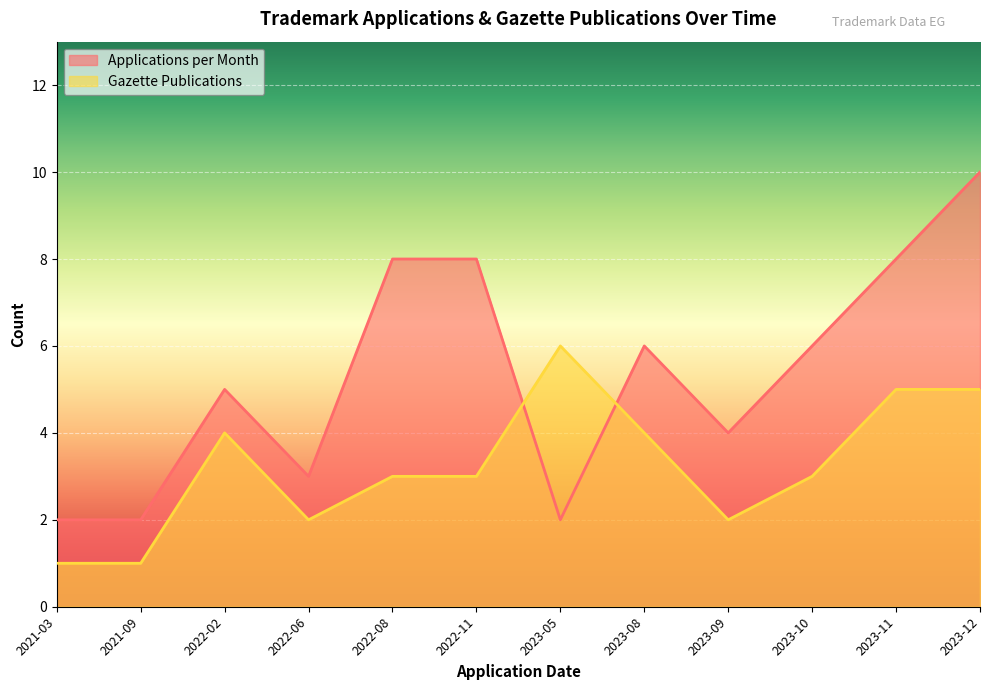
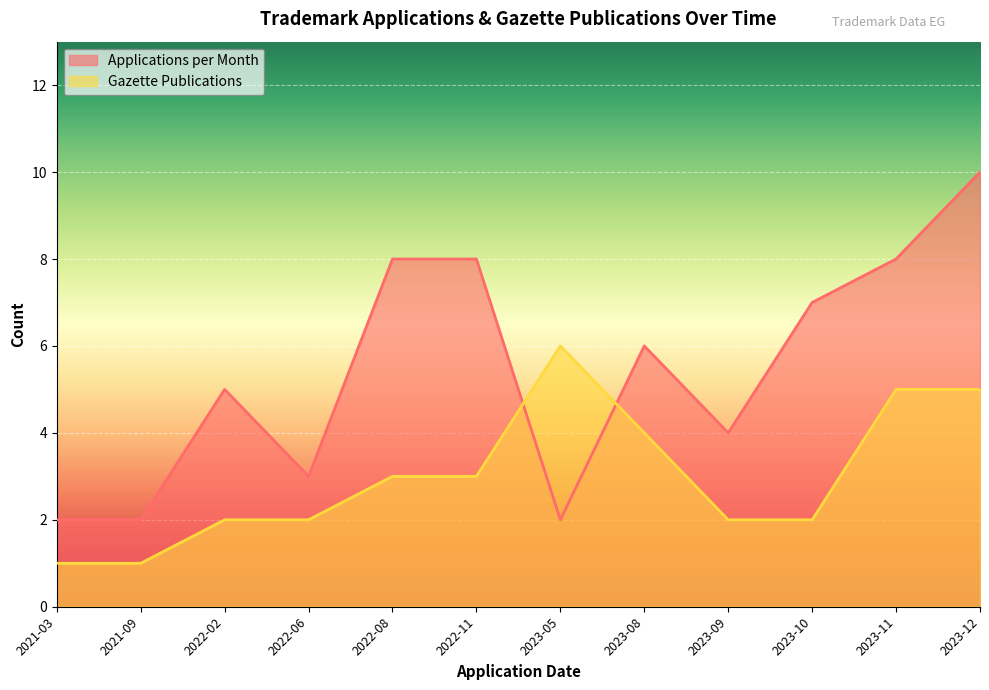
Gazette Publications, 2022-02: 4 -> 2
Applications per Month, 2023-10: 6 -> 7
Gazette Publications, 2023-10: 3 -> 2
